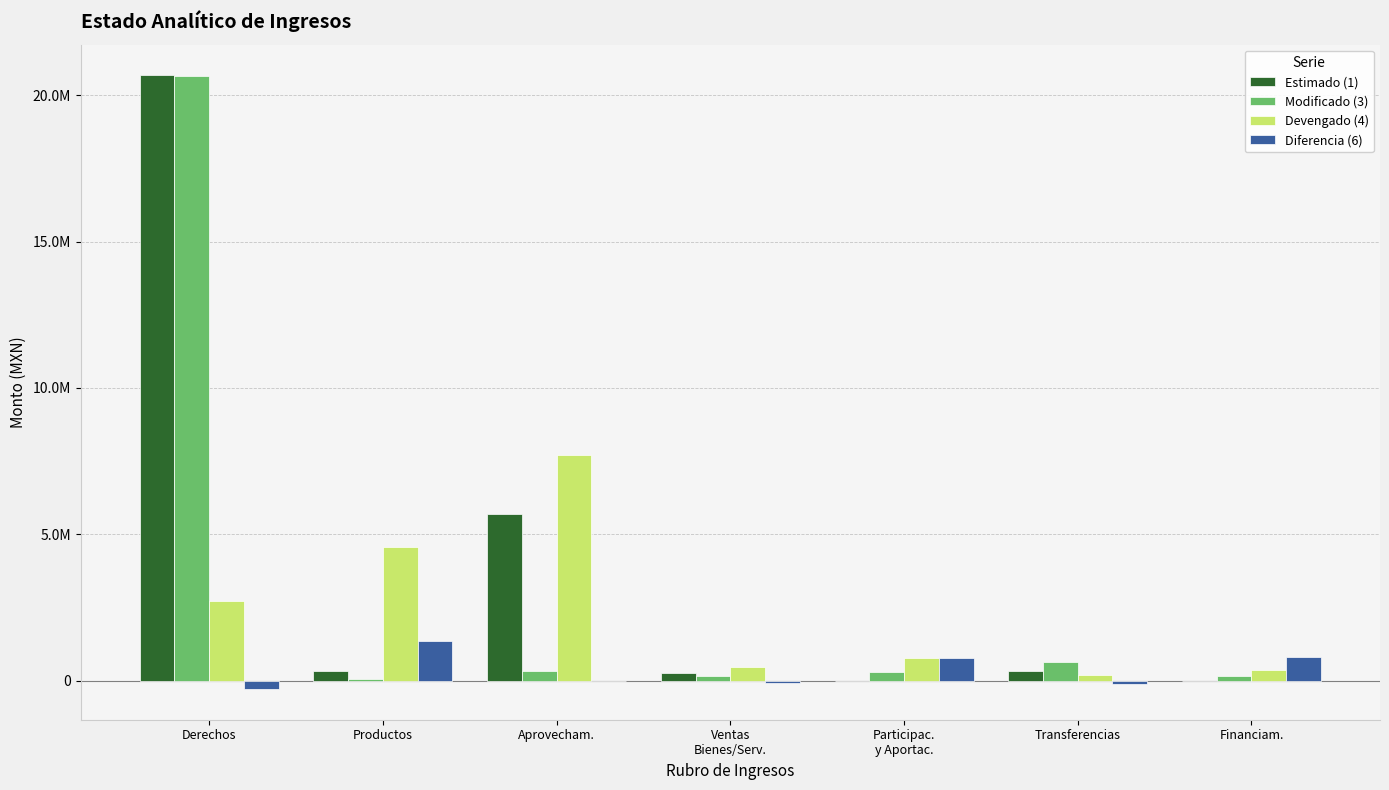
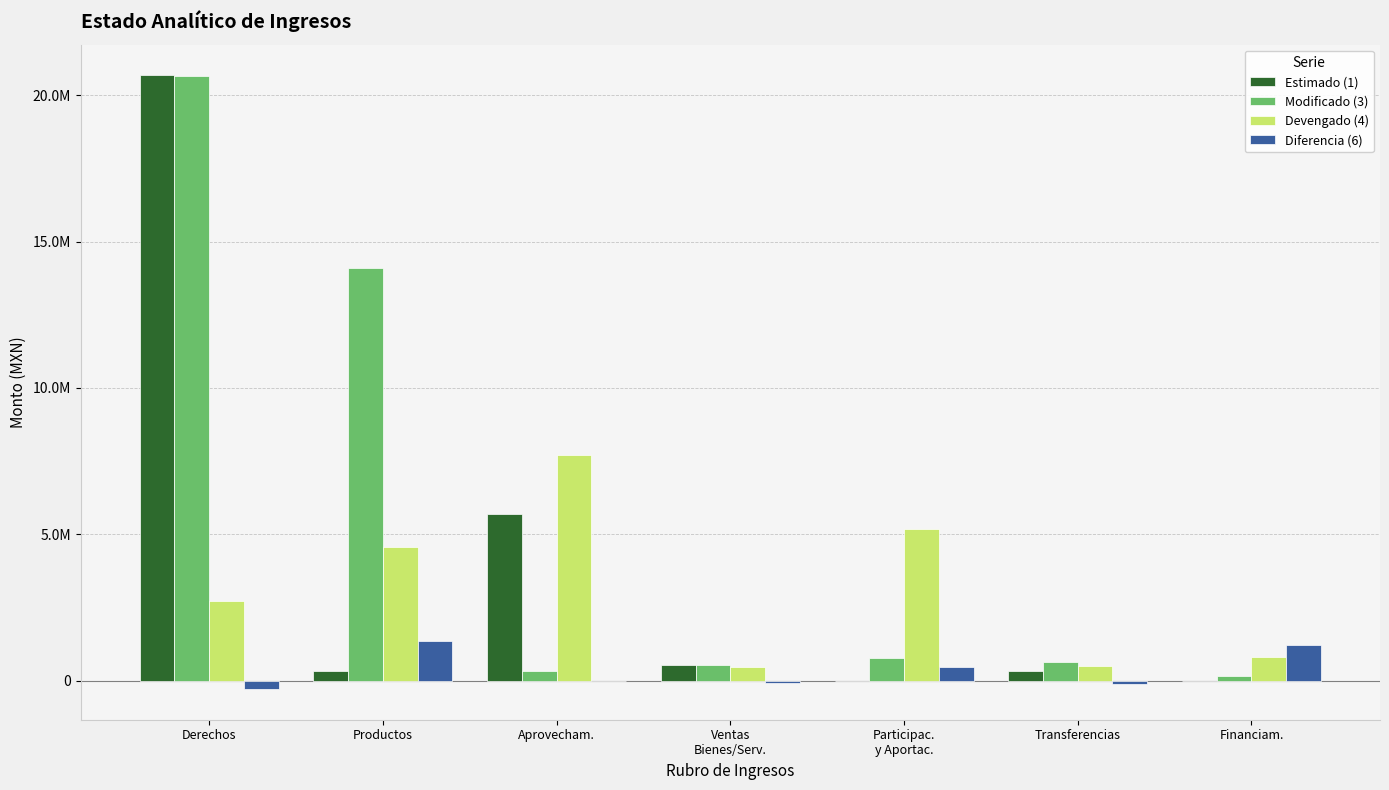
Modificado (3), Productos: 0 -> 14100000
Estimado (1), Ventas Bienes/Serv.: 300000 -> 500000
Modificado (3), Ventas Bienes/Serv.: 200000 -> 500000
Modificado (3), Participac. y Aportac.: 300000 -> 800000
Devengado (4), Participac. y Aportac.: 800000 -> 5200000
Diferencia (6), Participac. y Aportac.: 800000 -> 500000
Devengado (4), Transferencias: 200000 -> 500000
Devengado (4), Financiam.: 400000 -> 800000
Diferencia (6), Financiam.: 800000 -> 1200000
